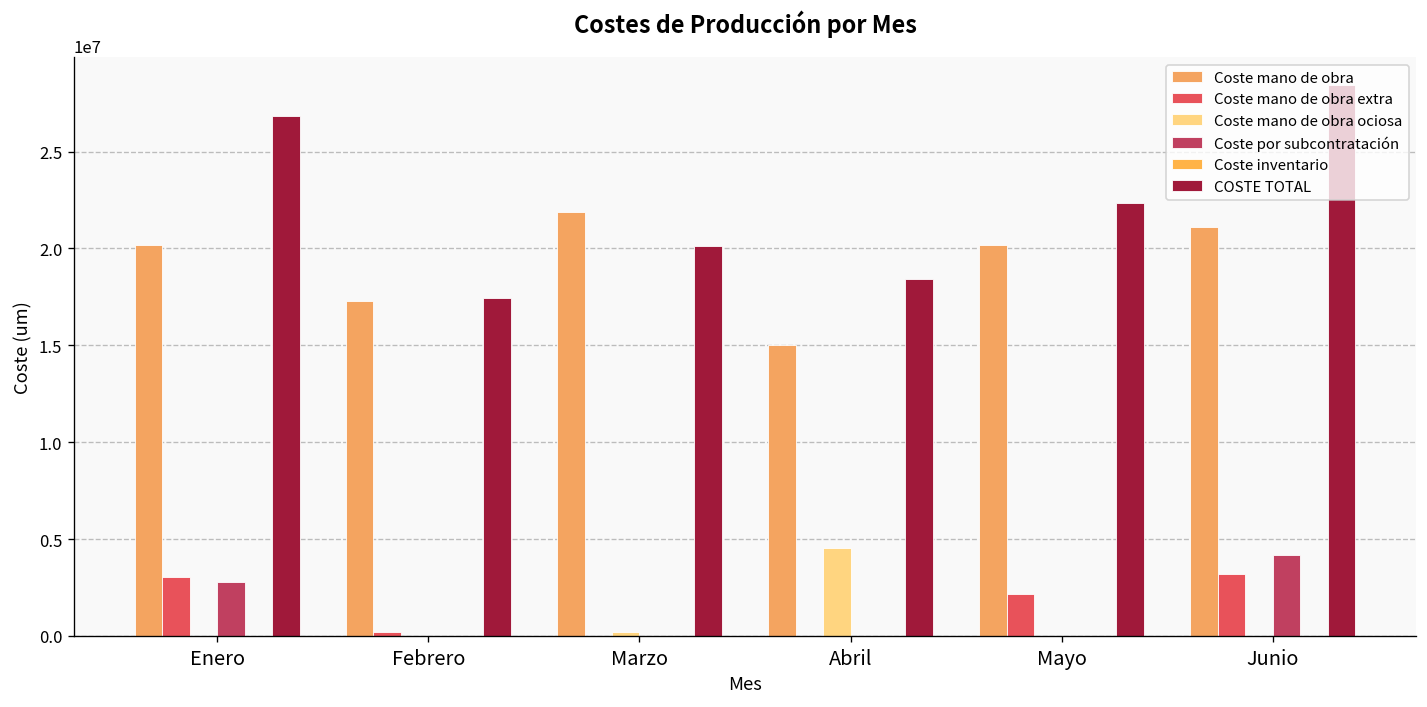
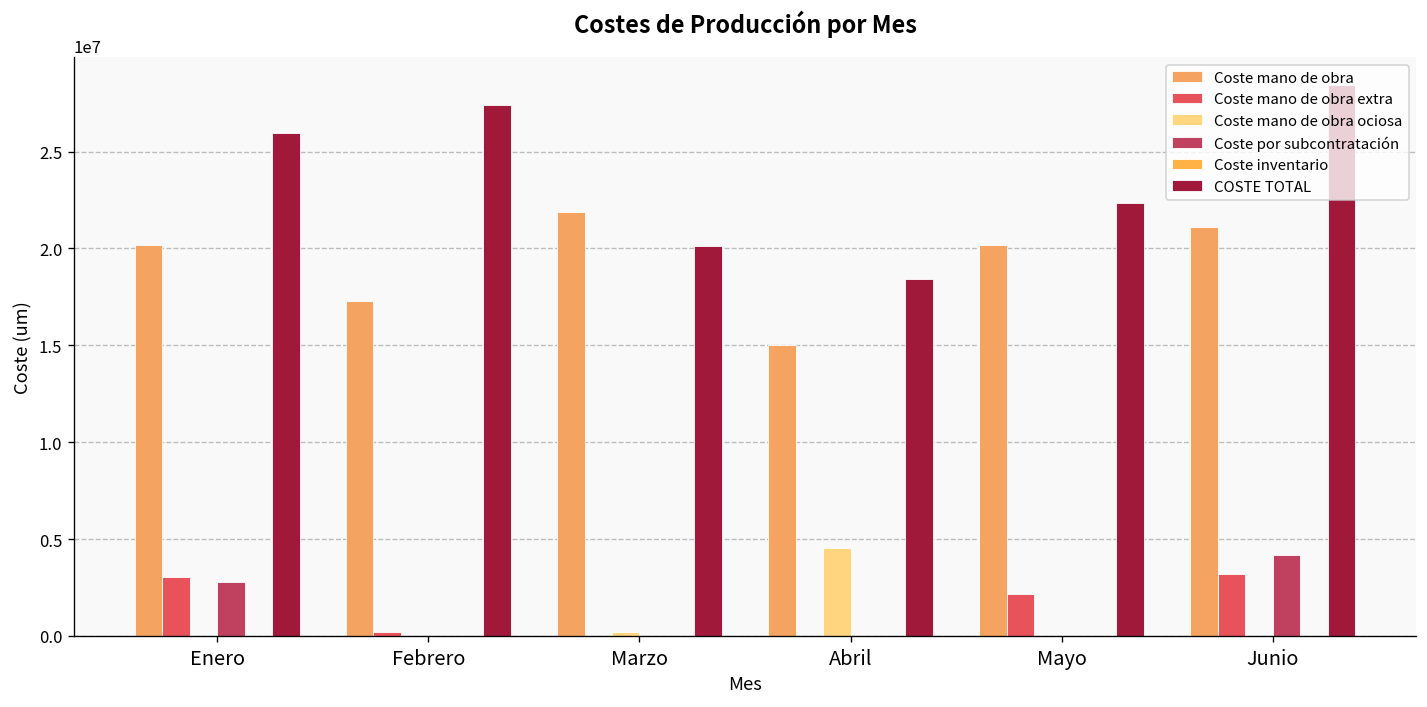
COSTE TOTAL, Enero: 26800000 -> 26000000
COSTE TOTAL, Febrero: 17500000 -> 27400000
